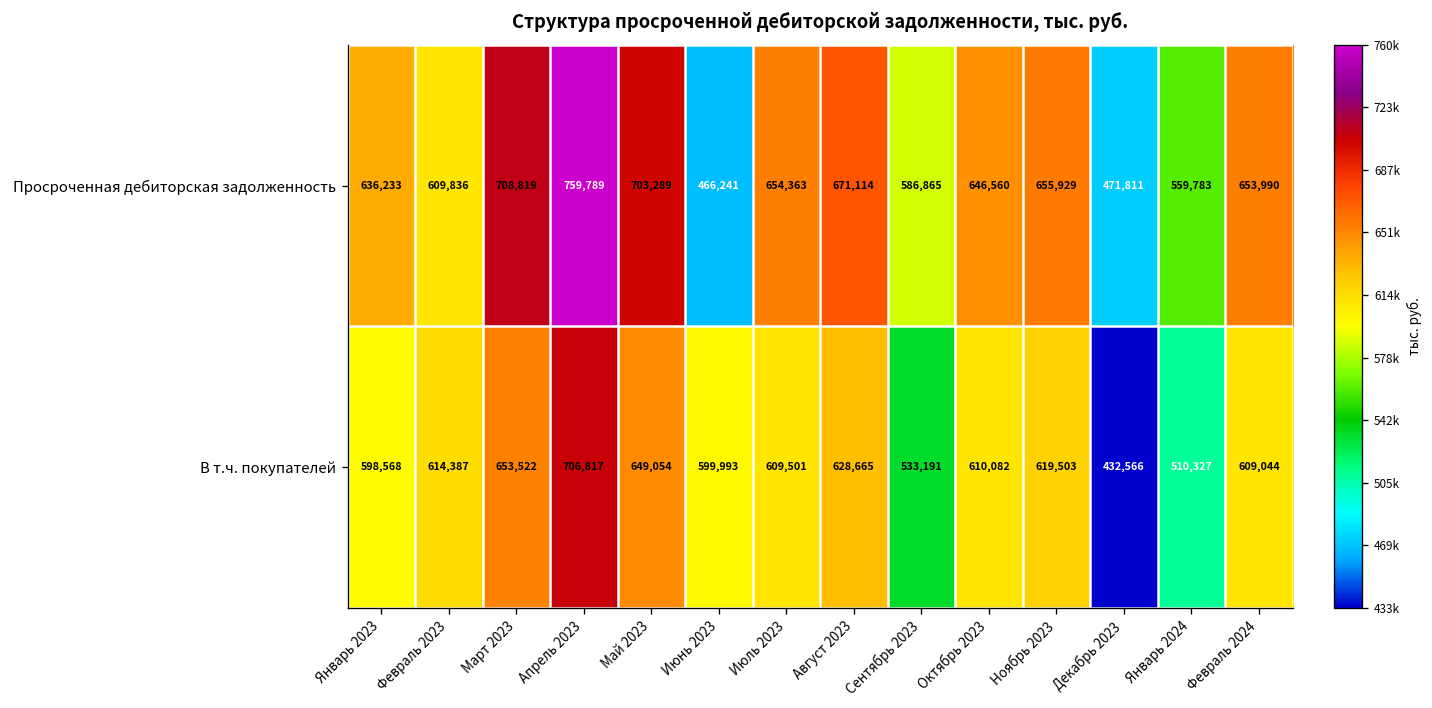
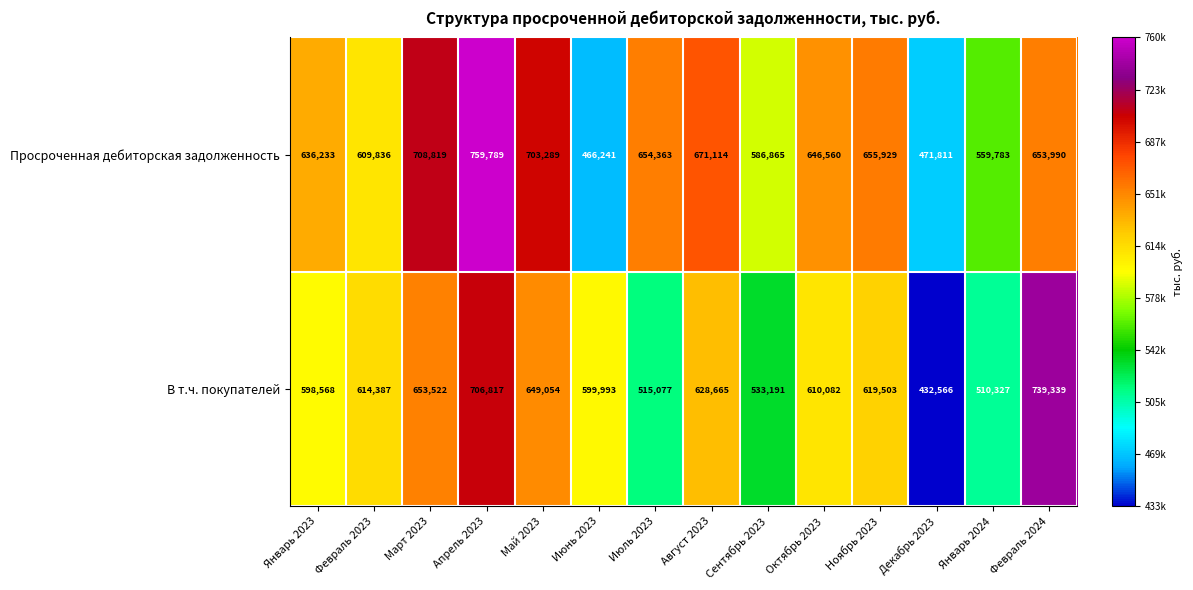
В т.ч. покупателей, Июль 2023: 609,501 -> 515,077
В т.ч. покупателей, Февраль 2024: 609,044 -> 739,339
